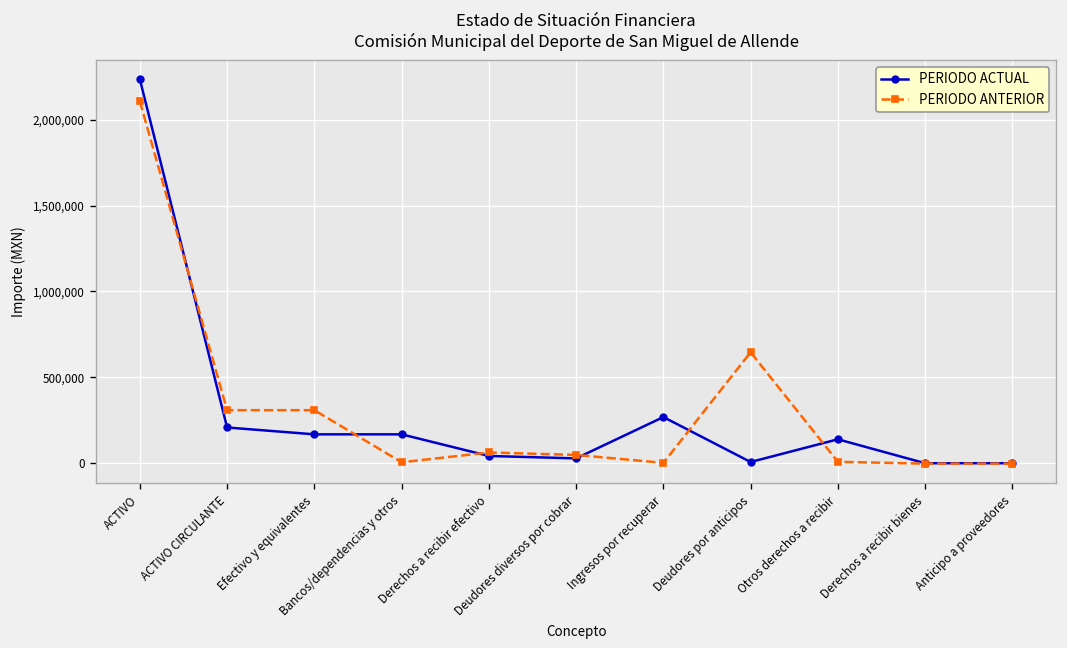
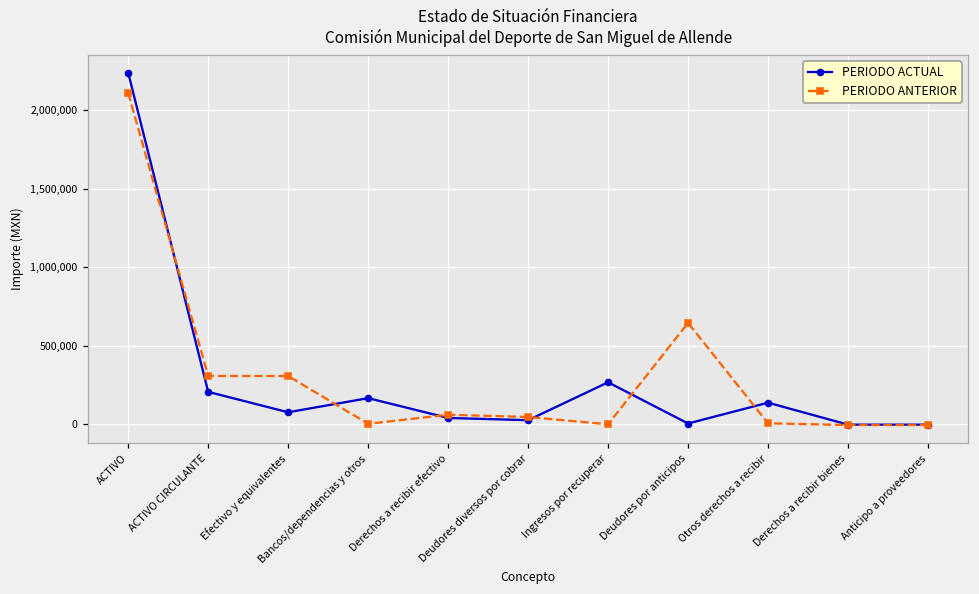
PERIODO ACTUAL, Efectivo y equivalentes: 170,000 -> 80,000
